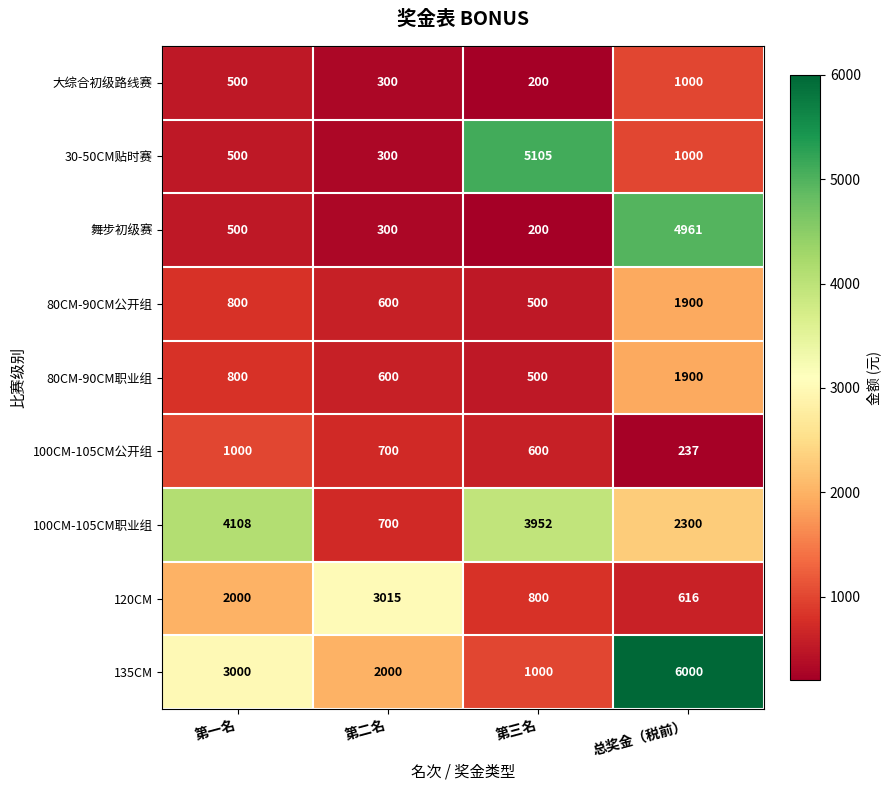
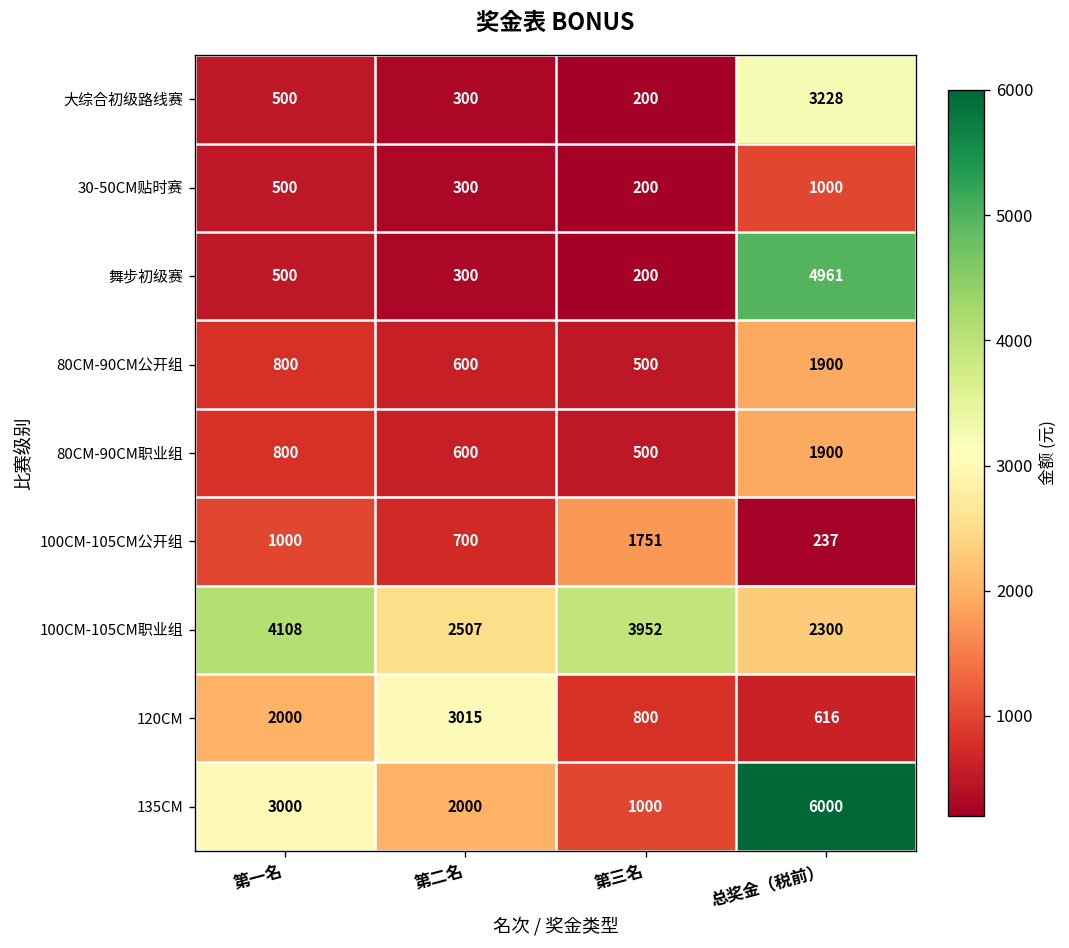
大综合初级路线赛, 总奖金（税前）: 1000 -> 3228
30-50CM贴时赛, 第三名: 5105 -> 200
100CM-105CM公开组, 第三名: 600 -> 1751
100CM-105CM职业组, 第二名: 700 -> 2507
